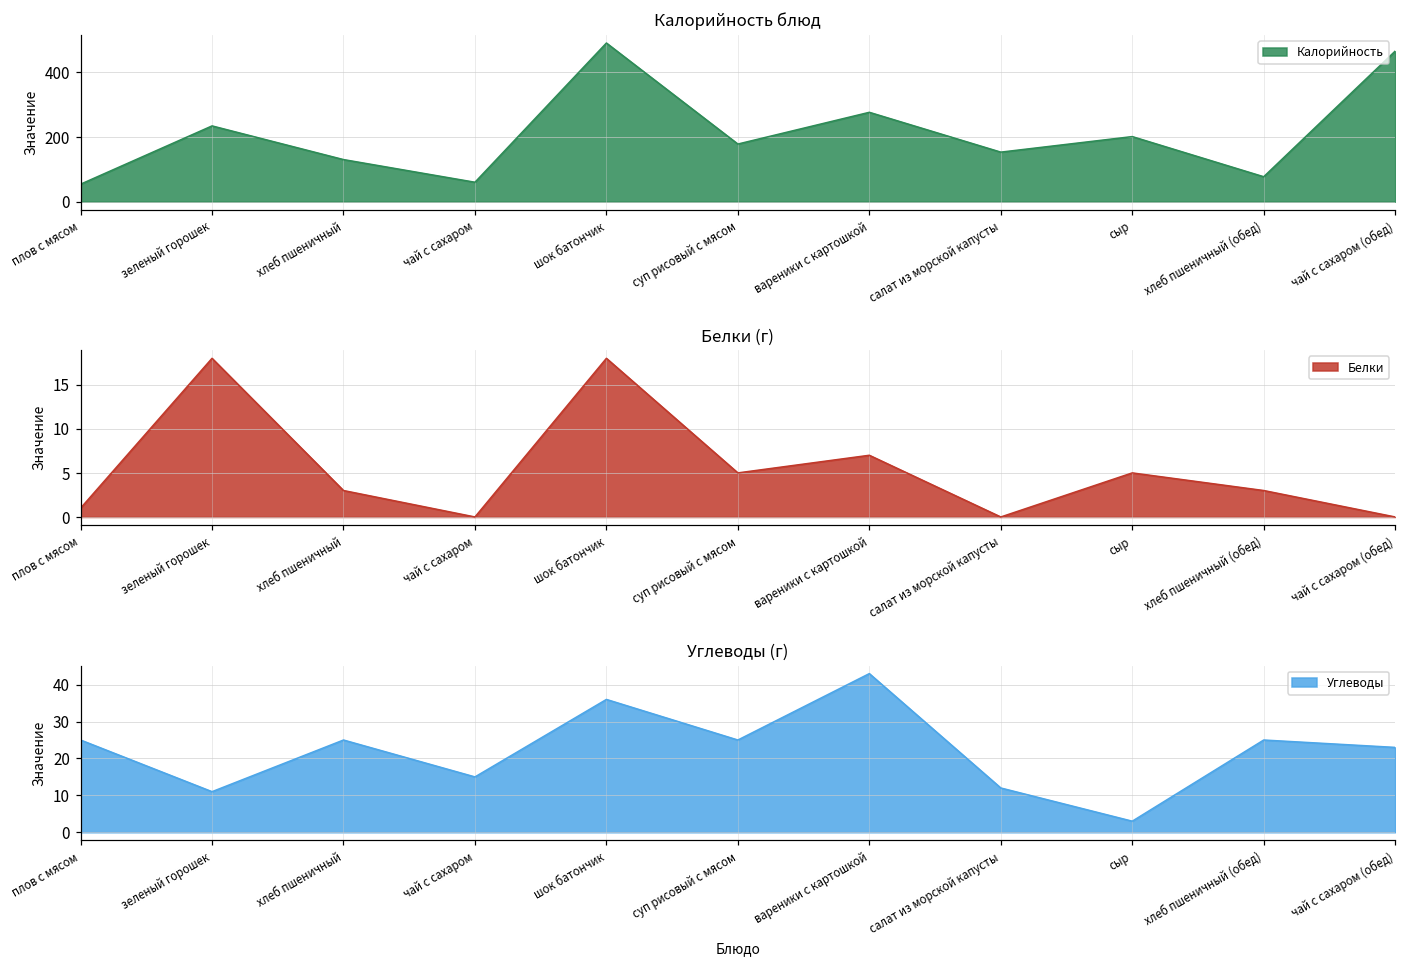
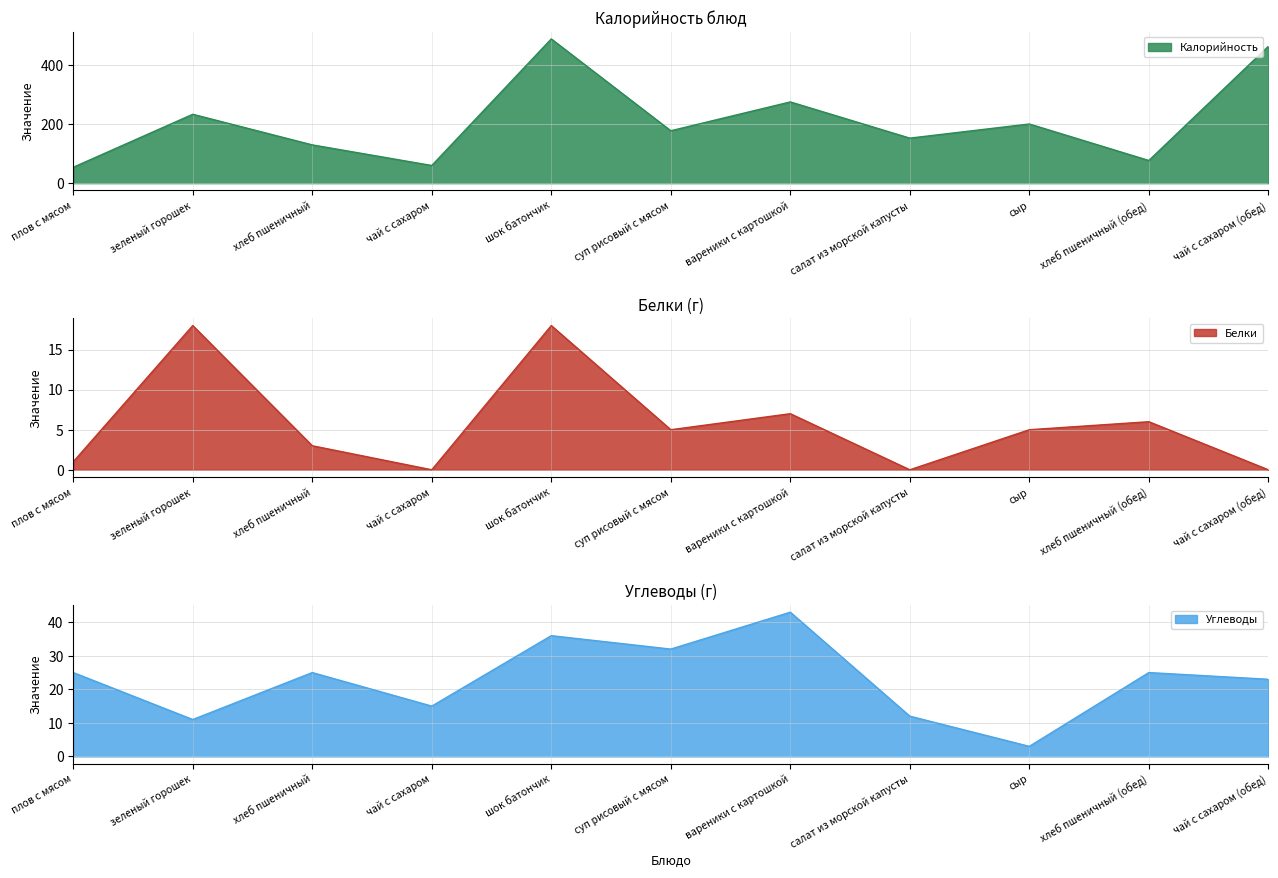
Белки (г), хлеб пшеничный (обед): 3 -> 6
Углеводы (г), суп рисовый с мясом: 25 -> 32
